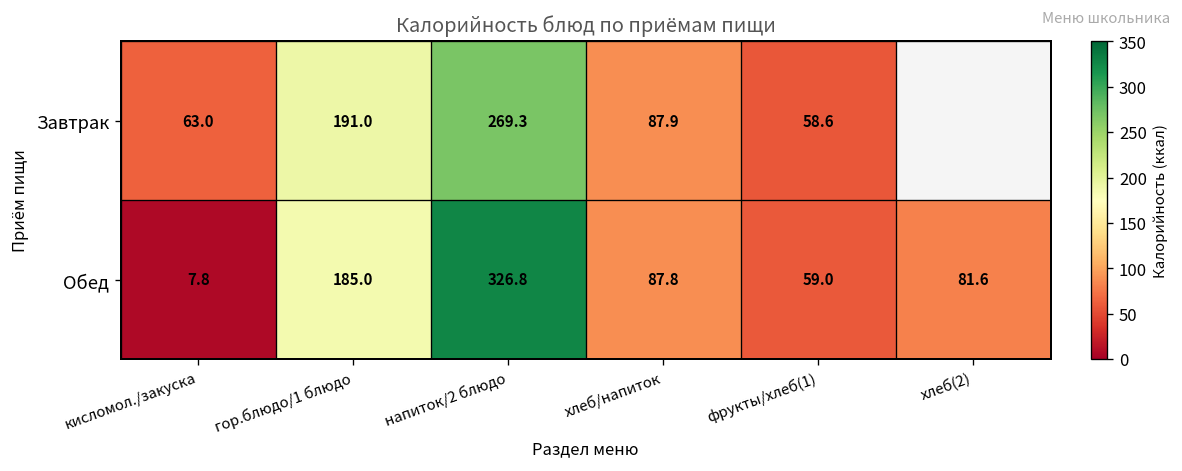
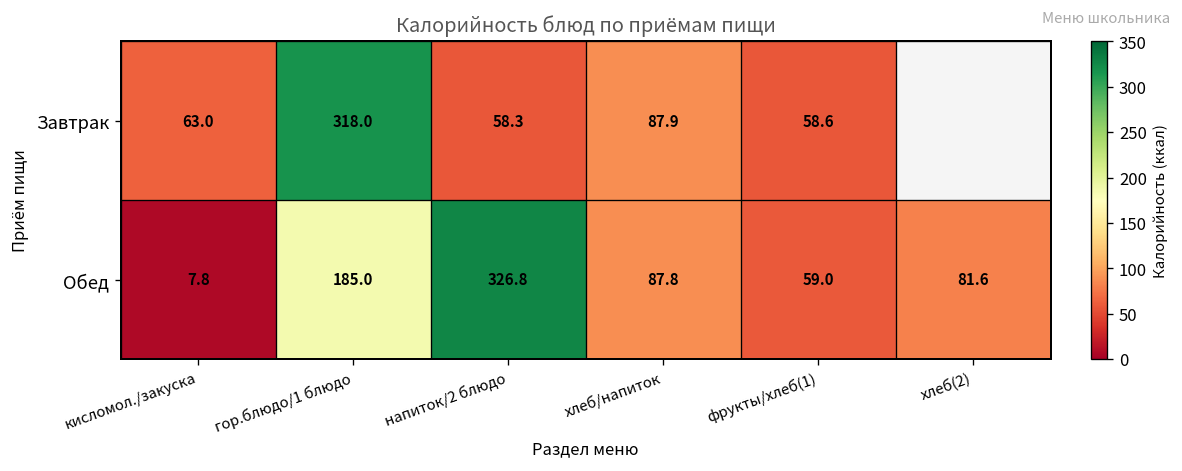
Завтрак, гор.блюдо/1 блюдо: 191.0 -> 318.0
Завтрак, напиток/2 блюдо: 269.3 -> 58.3
